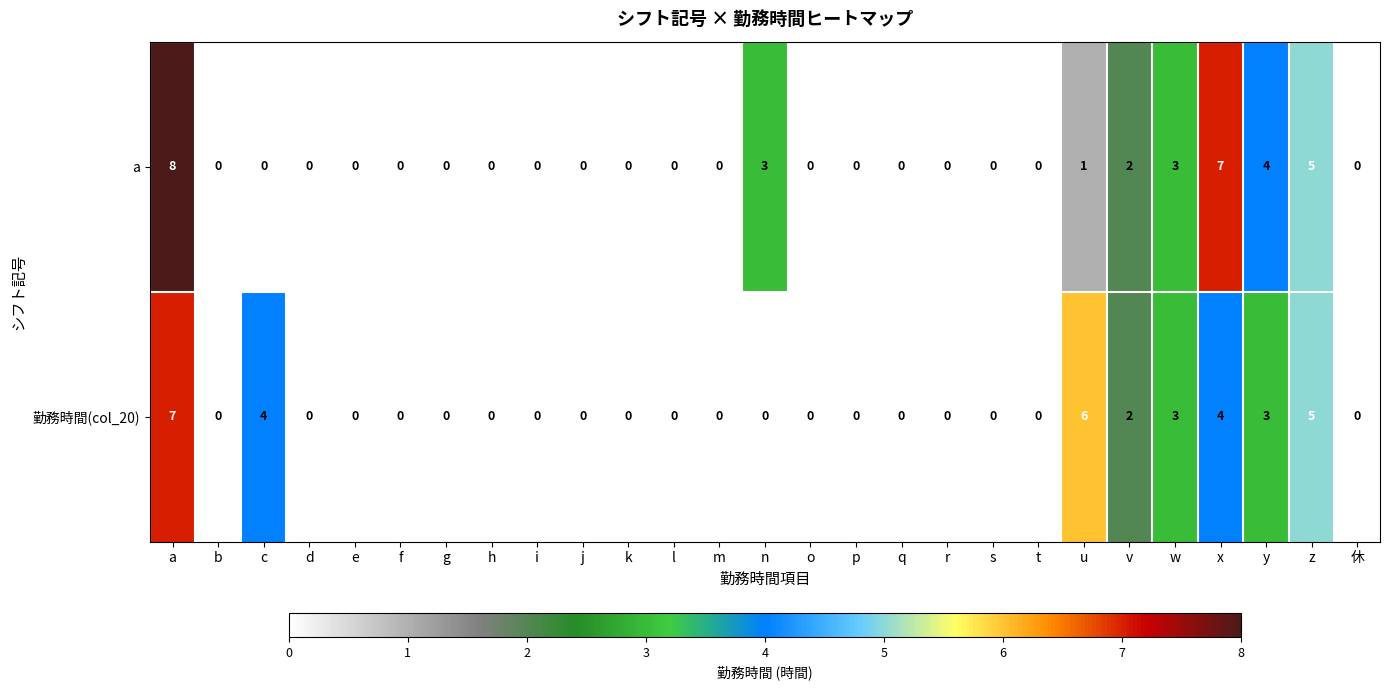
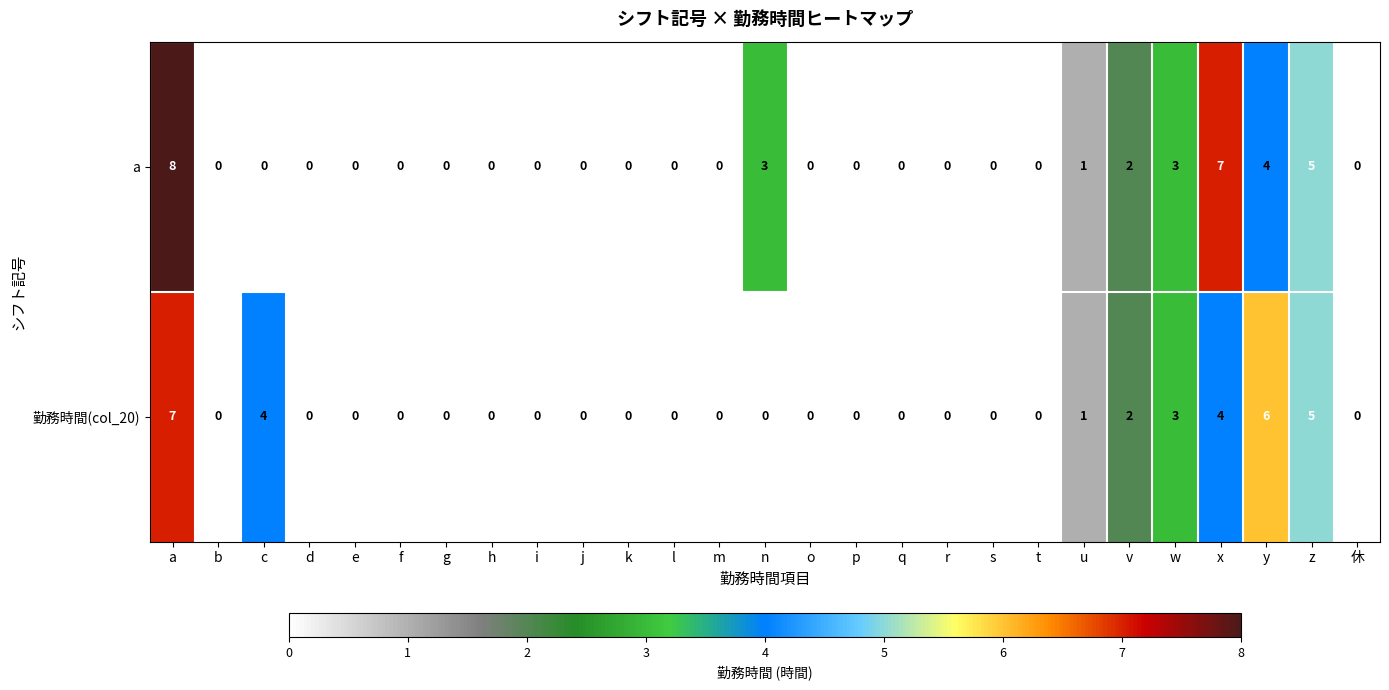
勤務時間(col_20), u: 6 -> 1
勤務時間(col_20), y: 3 -> 6
